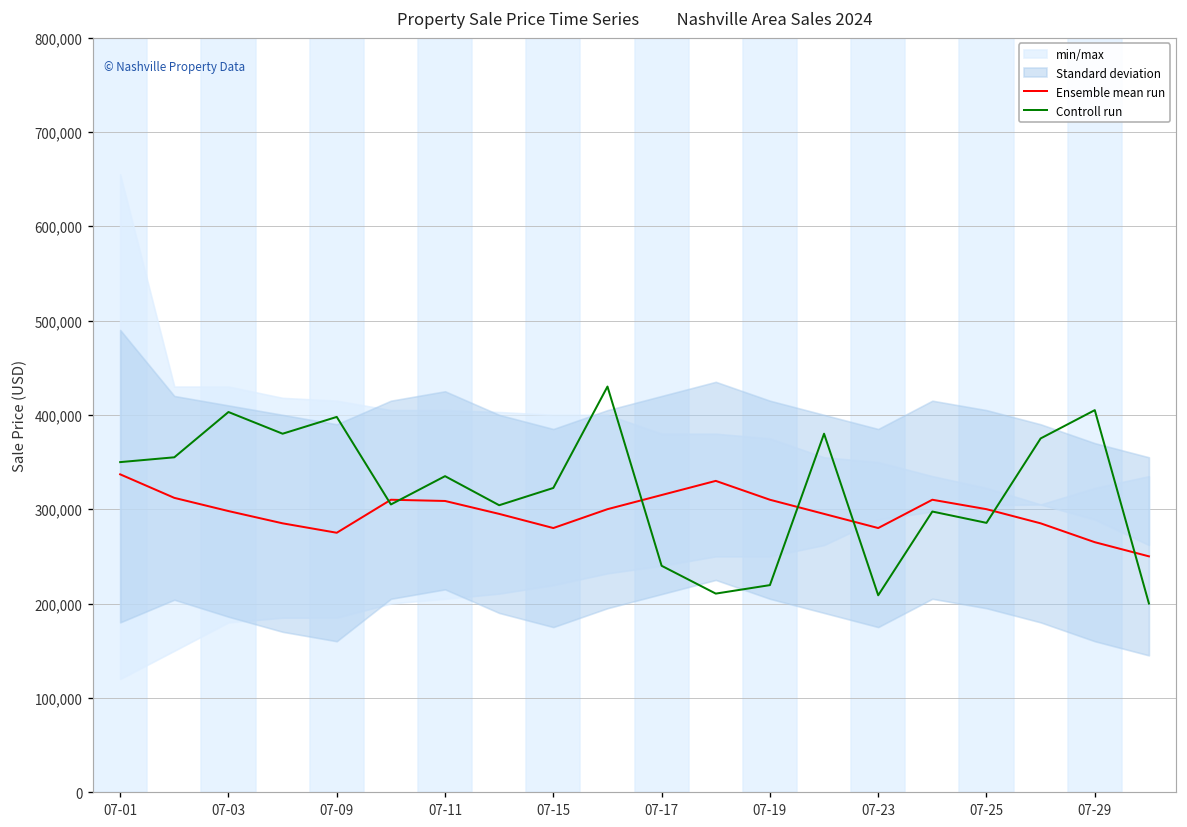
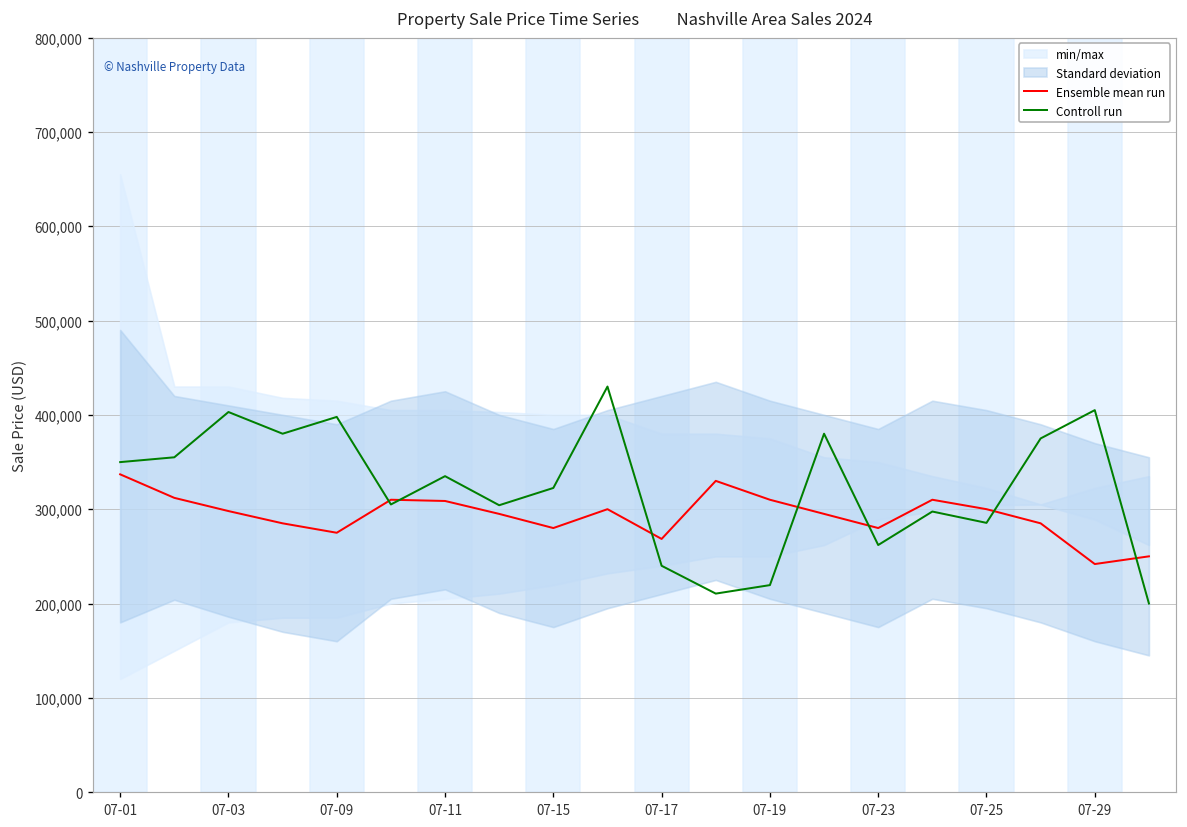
Ensemble mean run, 07-17: 320,000 -> 270,000
Controll run, 07-23: 210,000 -> 260,000
Ensemble mean run, 07-29: 270,000 -> 240,000
